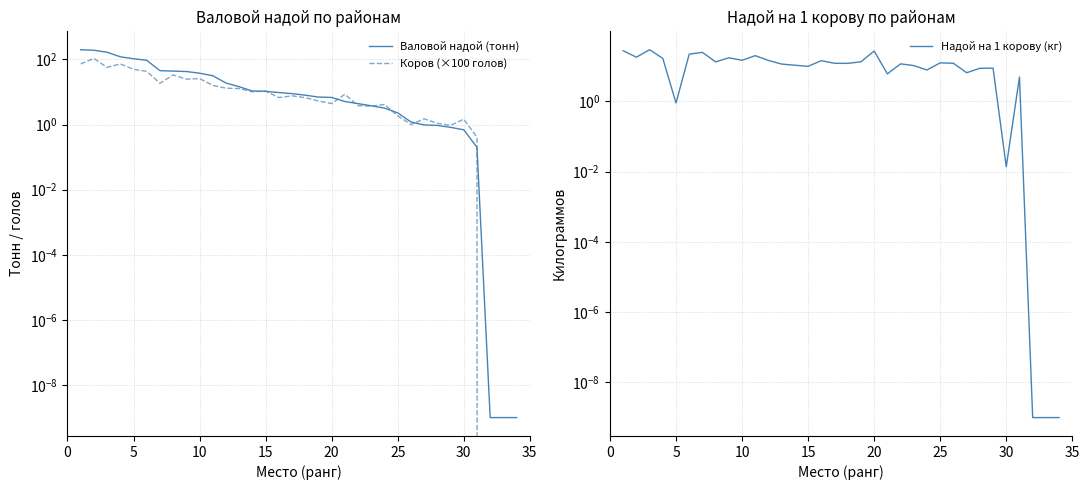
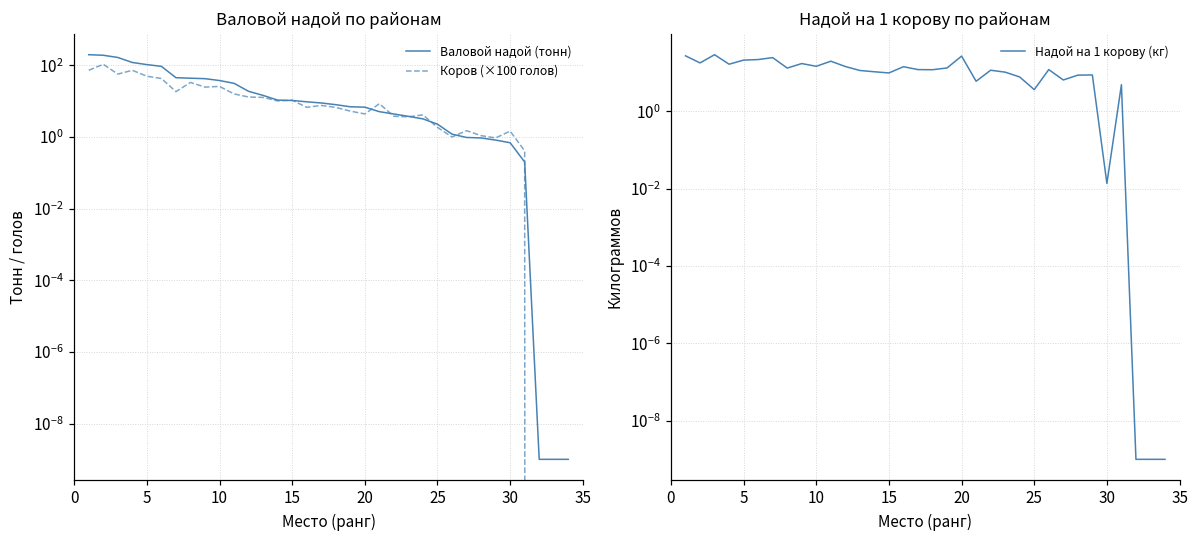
Надой на 1 корову по районам, 5: 0.9 -> 20
Надой на 1 корову по районам, 25: 12 -> 4
